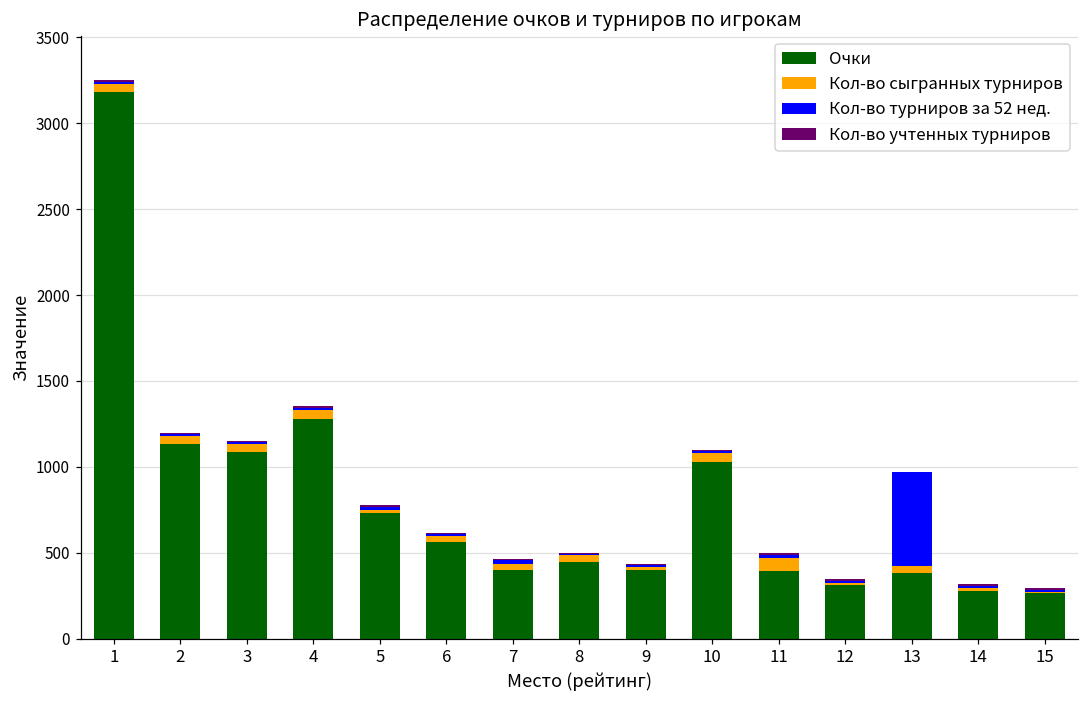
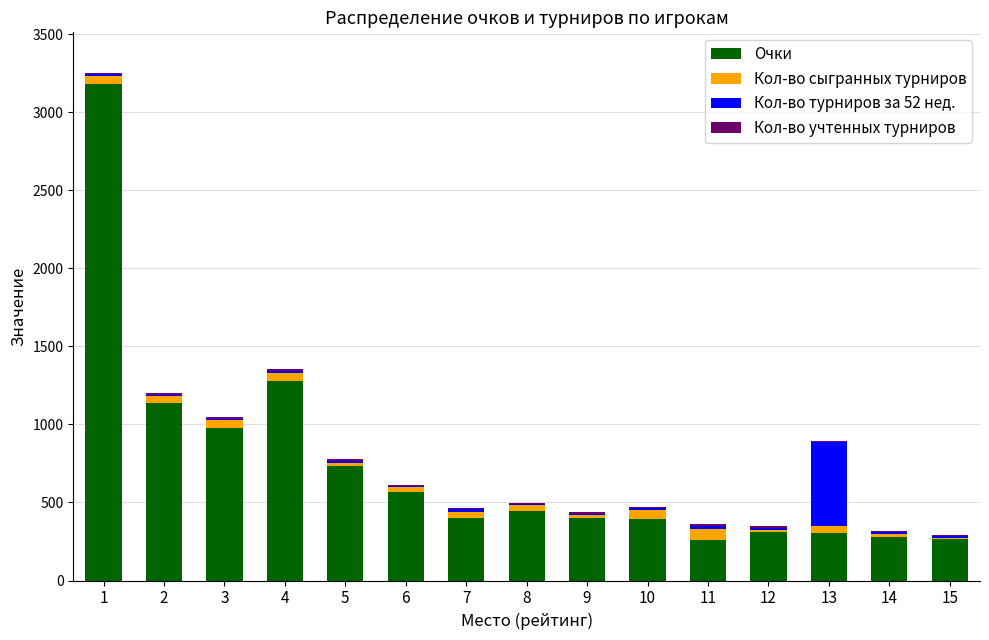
Очки, 3: 1090 -> 980
Очки, 10: 1030 -> 400
Очки, 11: 390 -> 260
Очки, 13: 380 -> 300
